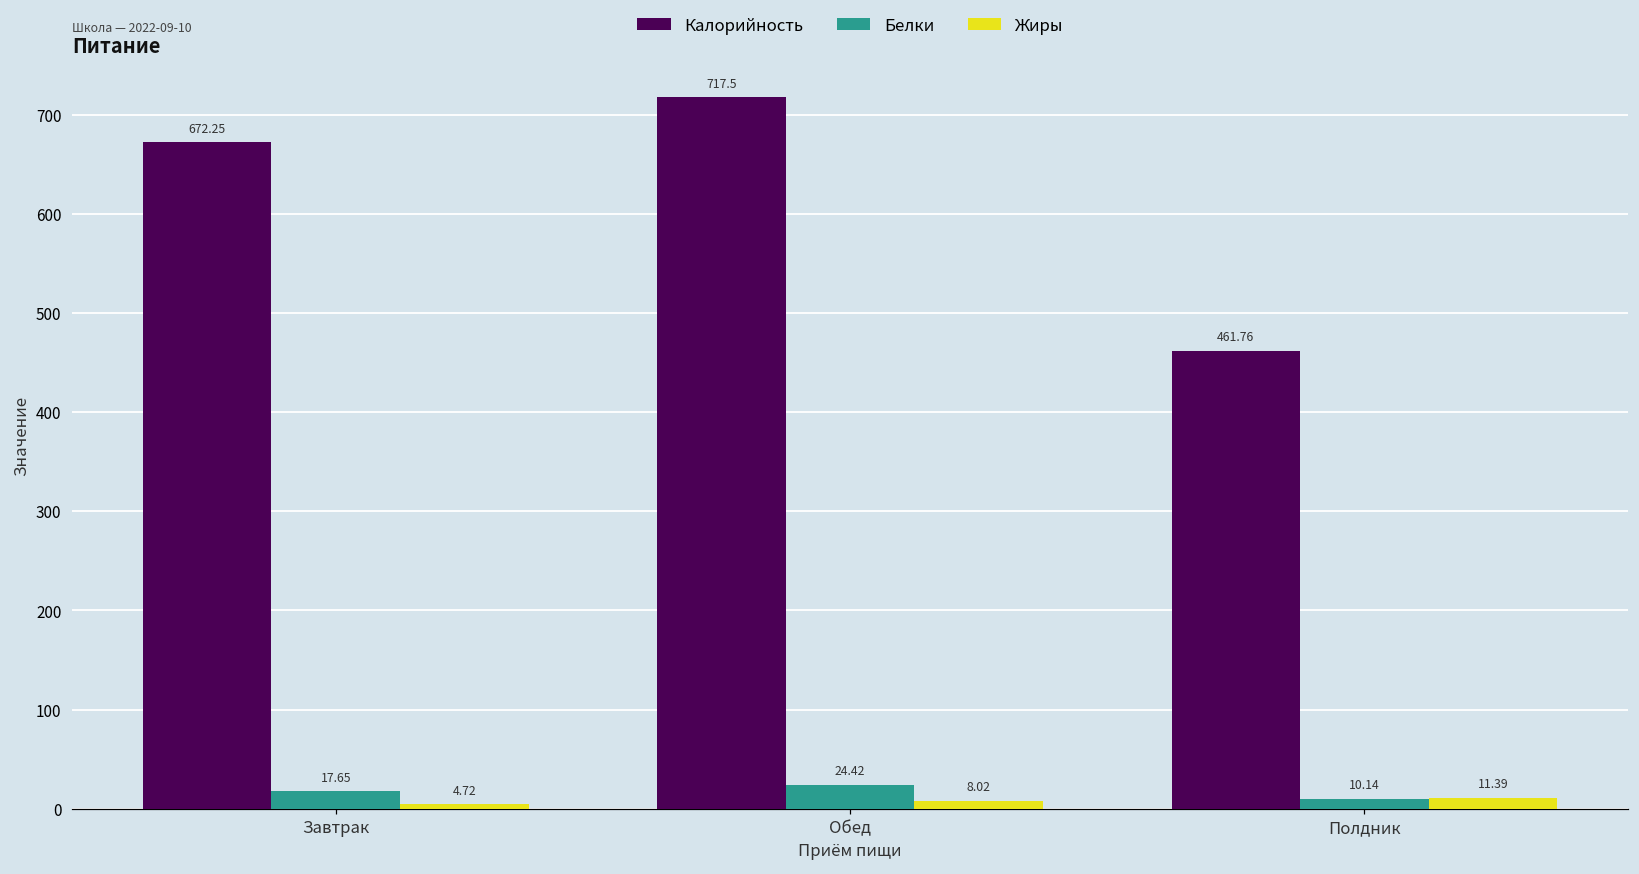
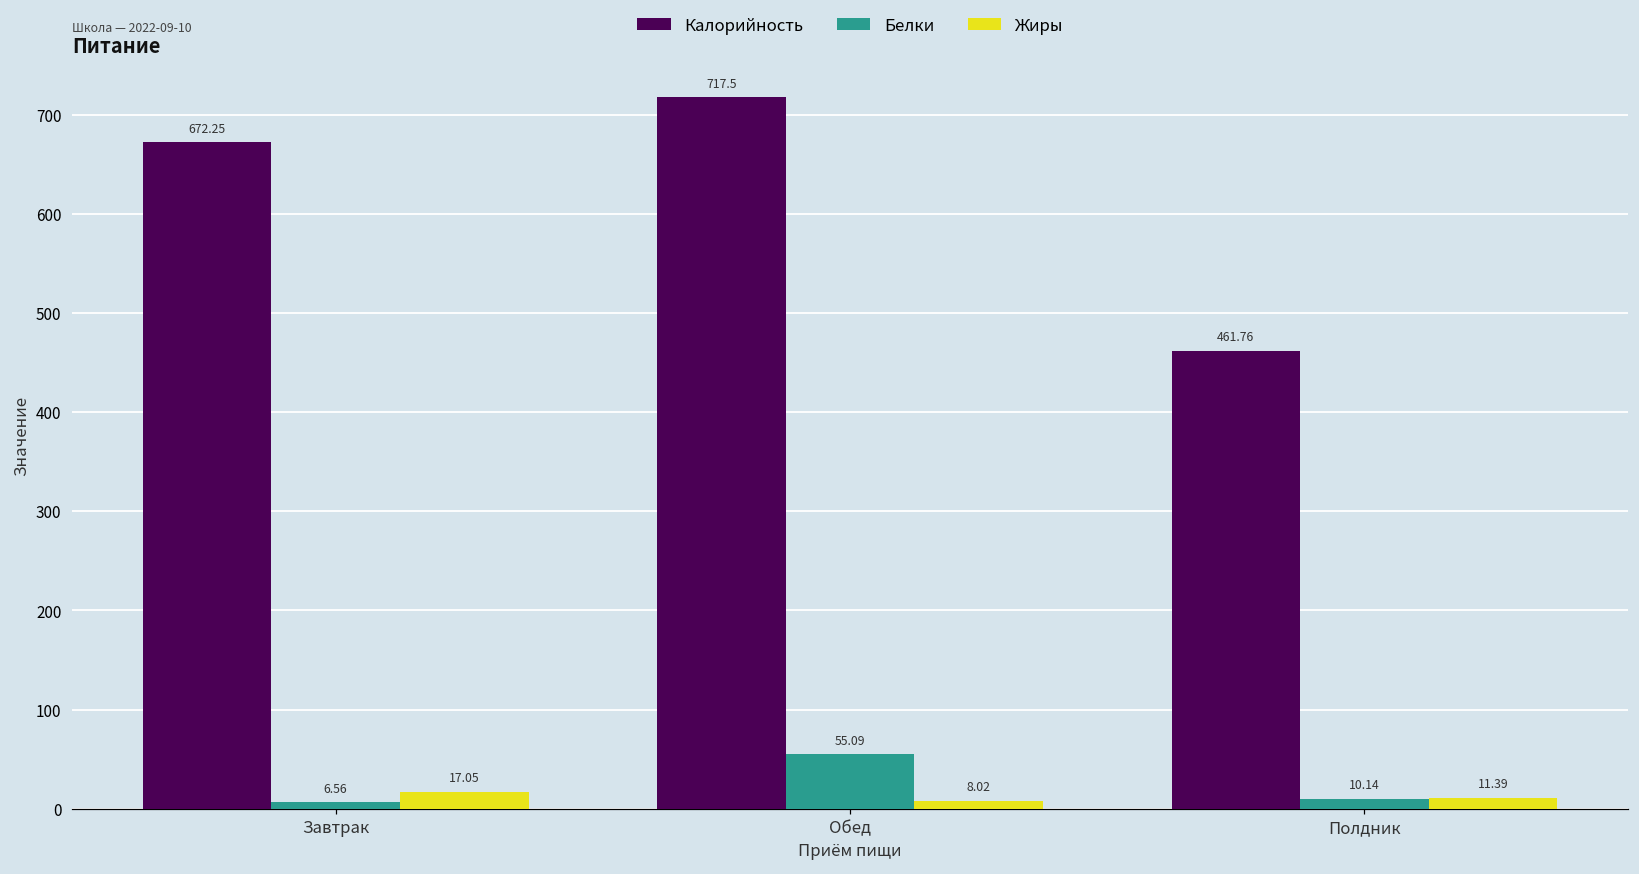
Белки, Завтрак: 17.65 -> 6.56
Жиры, Завтрак: 4.72 -> 17.05
Белки, Обед: 24.42 -> 55.09
